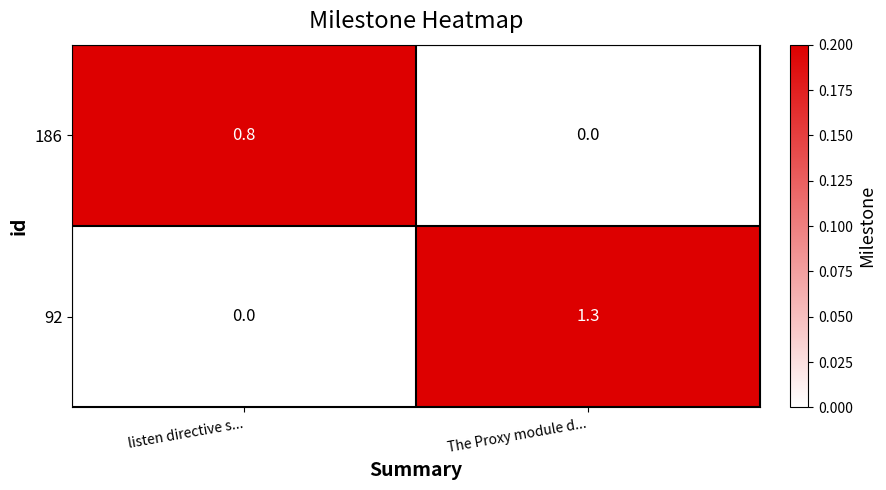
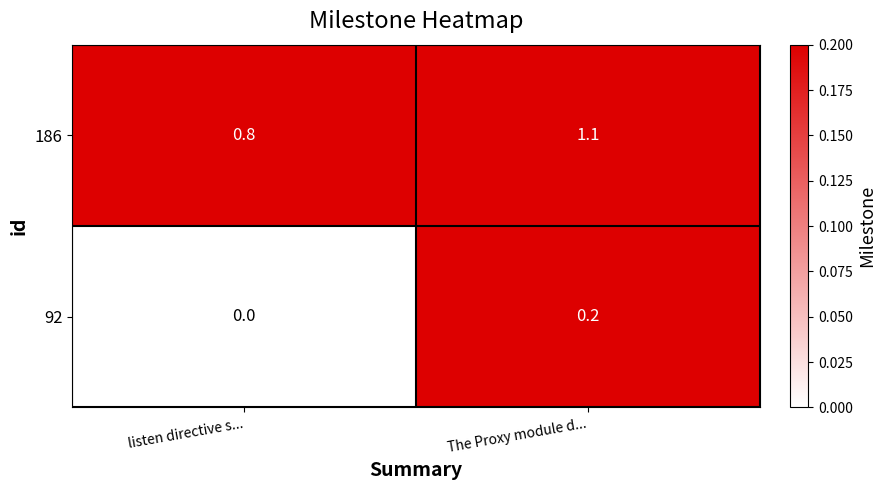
186, The Proxy module d...: 0.0 -> 1.1
92, The Proxy module d...: 1.3 -> 0.2
